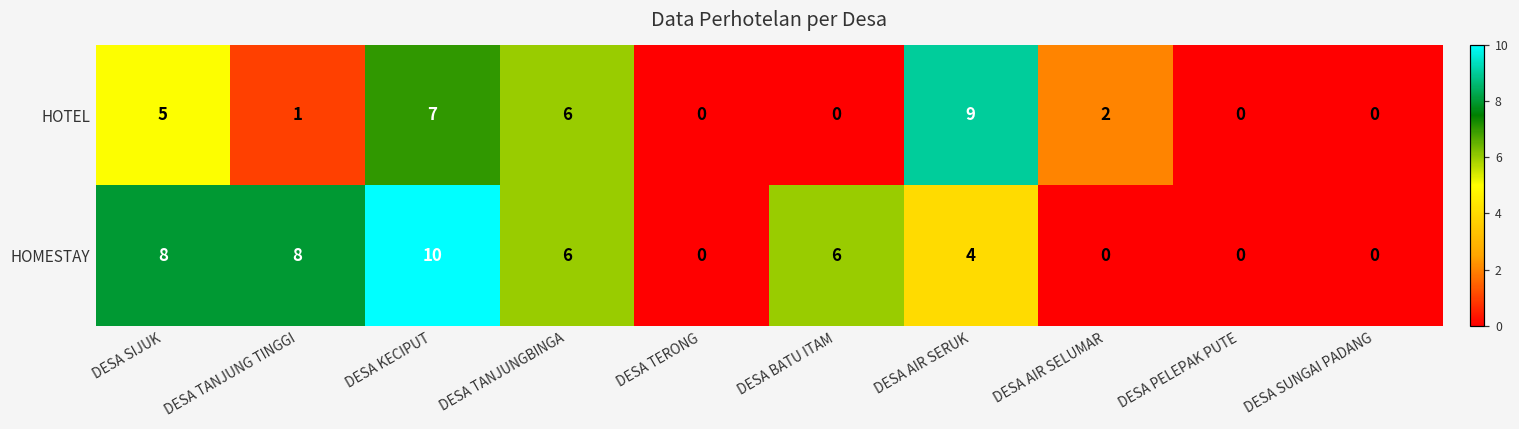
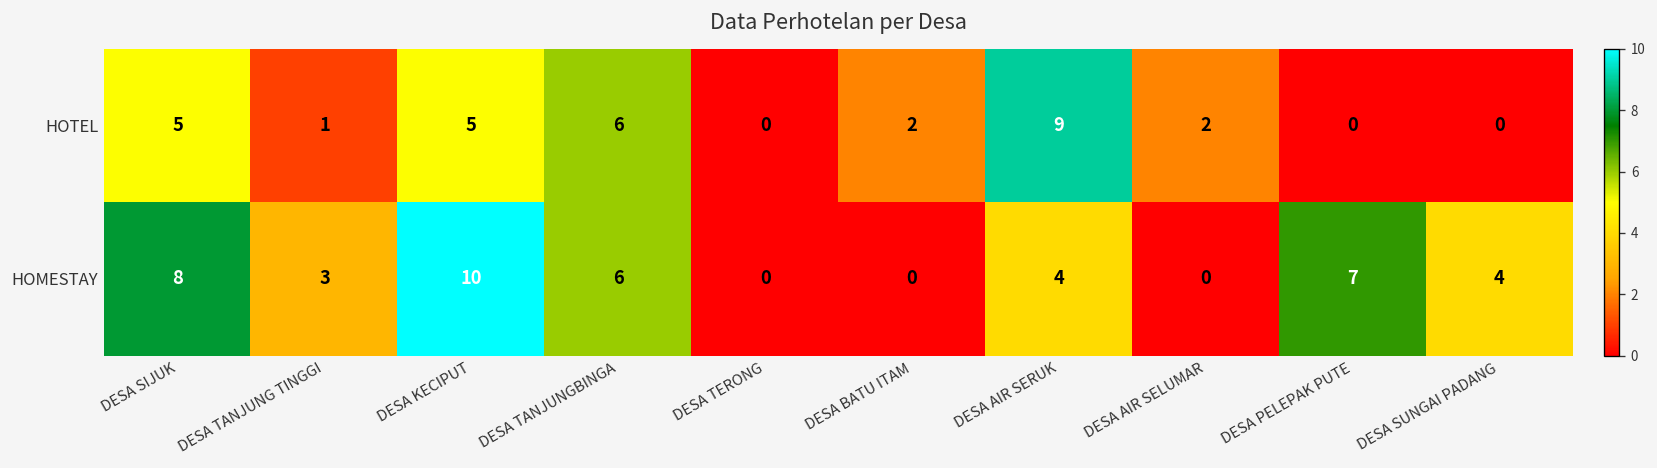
HOTEL, DESA KECIPUT: 7 -> 5
HOTEL, DESA BATU ITAM: 0 -> 2
HOMESTAY, DESA TANJUNG TINGGI: 8 -> 3
HOMESTAY, DESA BATU ITAM: 6 -> 0
HOMESTAY, DESA PELEPAK PUTE: 0 -> 7
HOMESTAY, DESA SUNGAI PADANG: 0 -> 4
